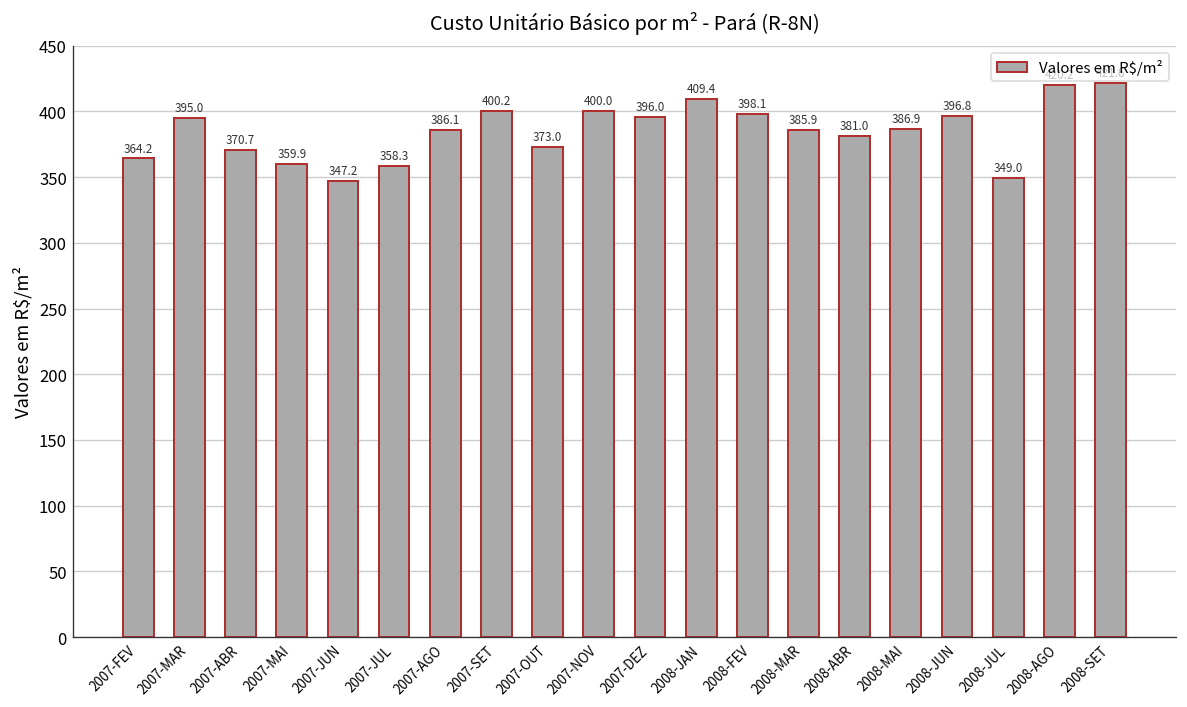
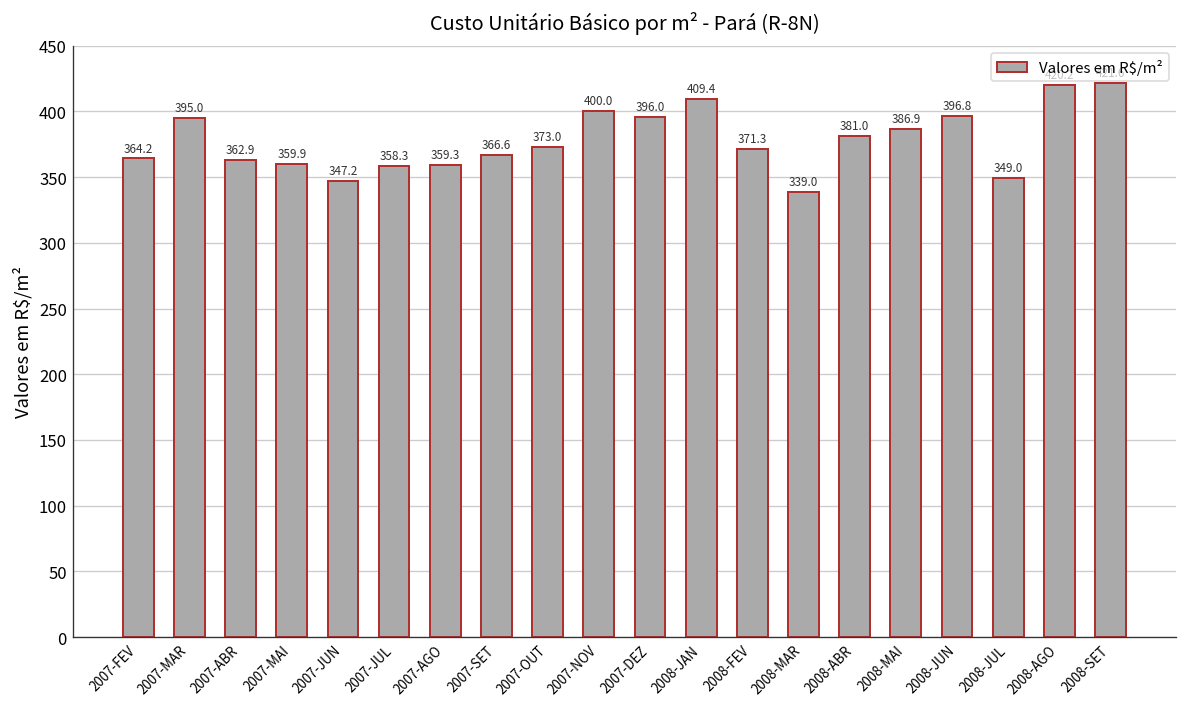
2007-ABR: 370.7 -> 362.9
2007-AGO: 386.1 -> 359.3
2007-SET: 400.2 -> 366.6
2008-FEV: 398.1 -> 371.3
2008-MAR: 385.9 -> 339.0
